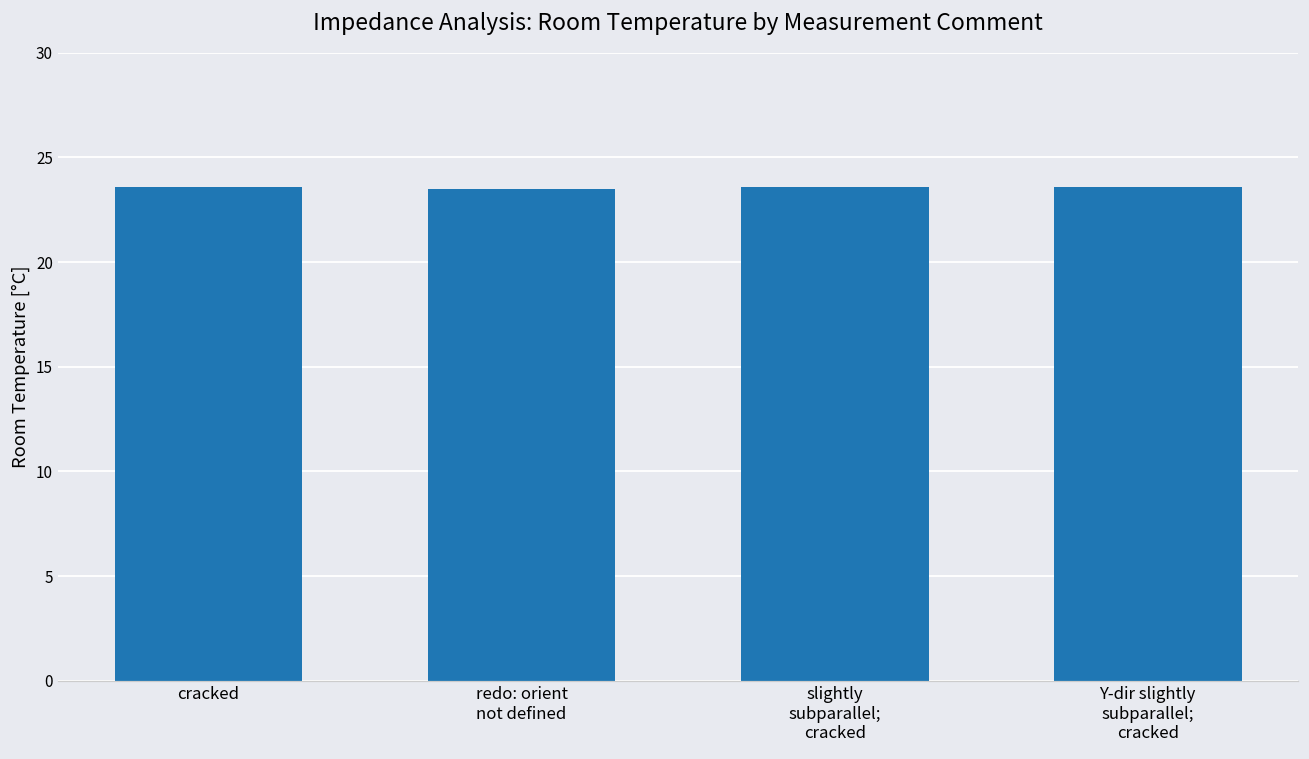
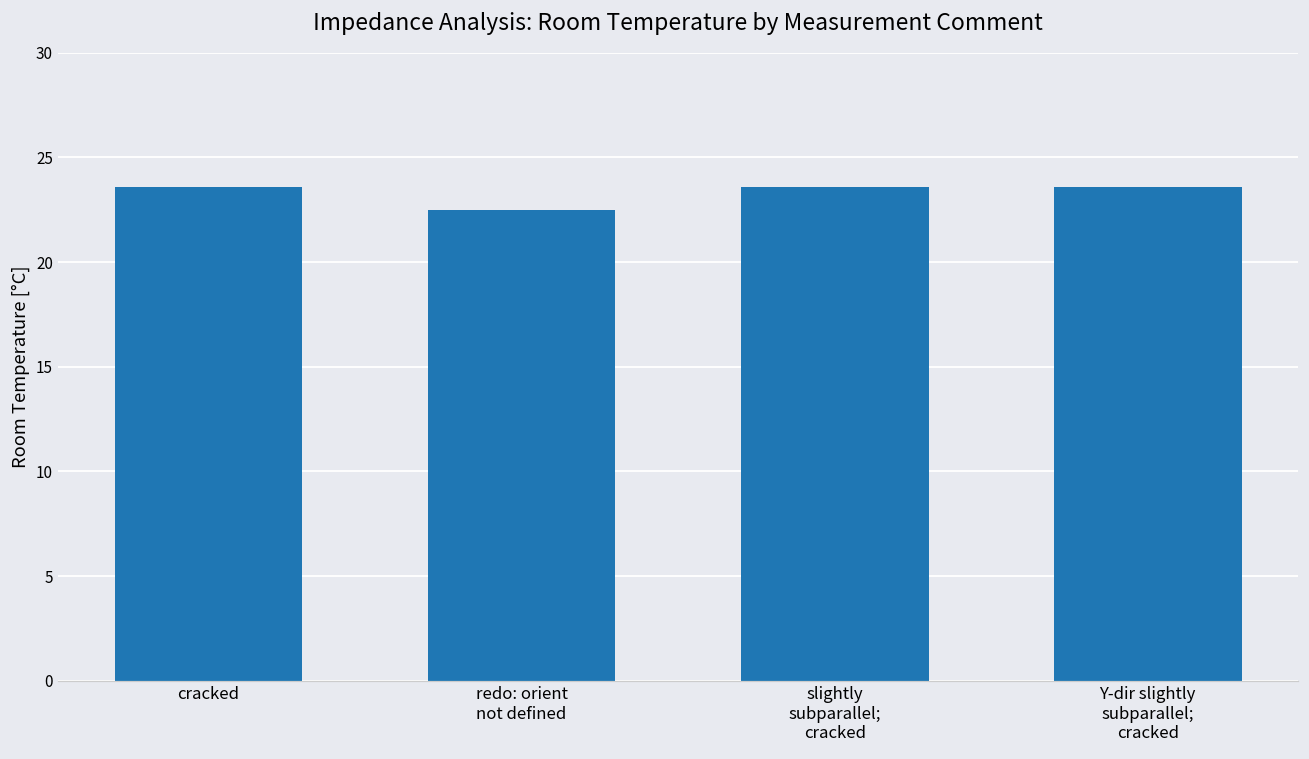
redo: orient not defined: 23.5 -> 22.5
